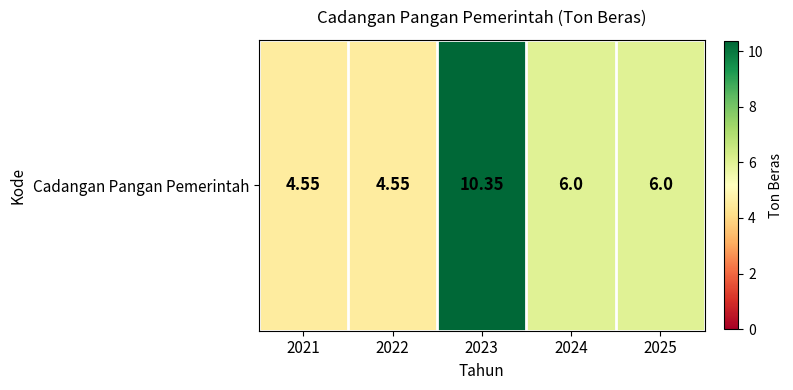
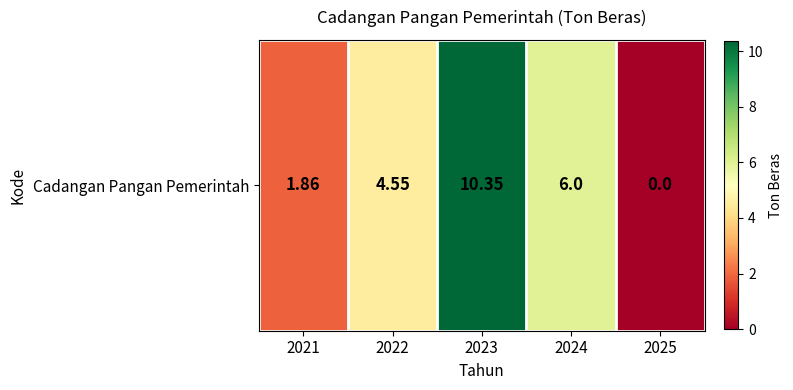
Cadangan Pangan Pemerintah, 2021: 4.55 -> 1.86
Cadangan Pangan Pemerintah, 2025: 6.0 -> 0.0
